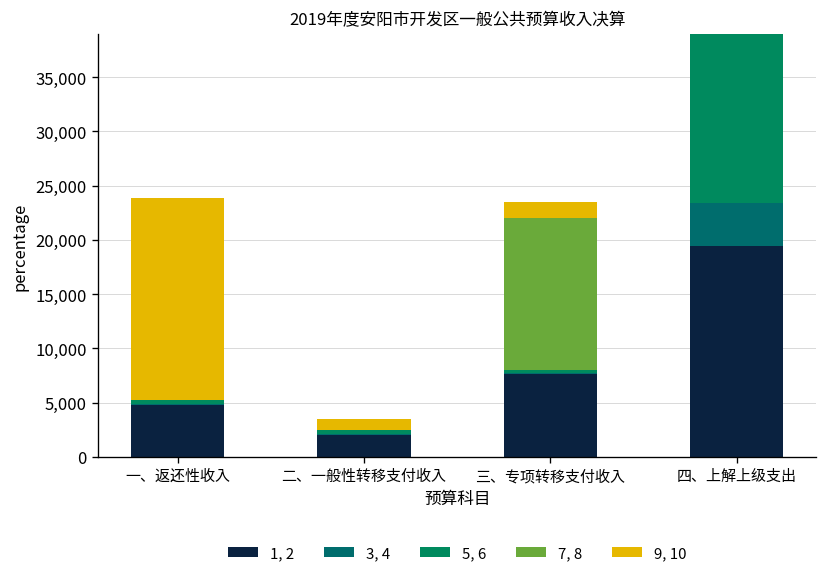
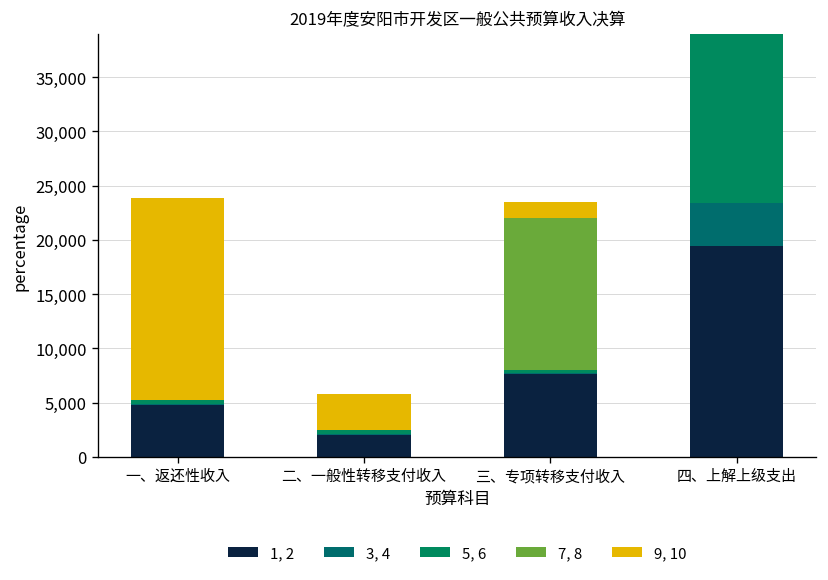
9, 10, 二、一般性转移支付收入: 1,000 -> 3,000
